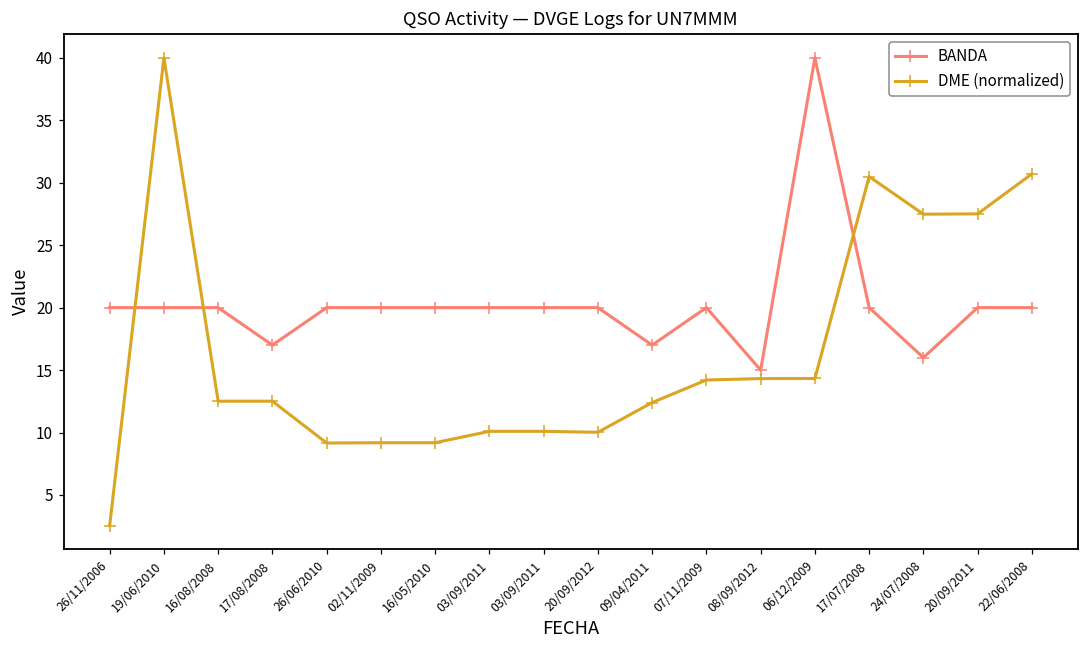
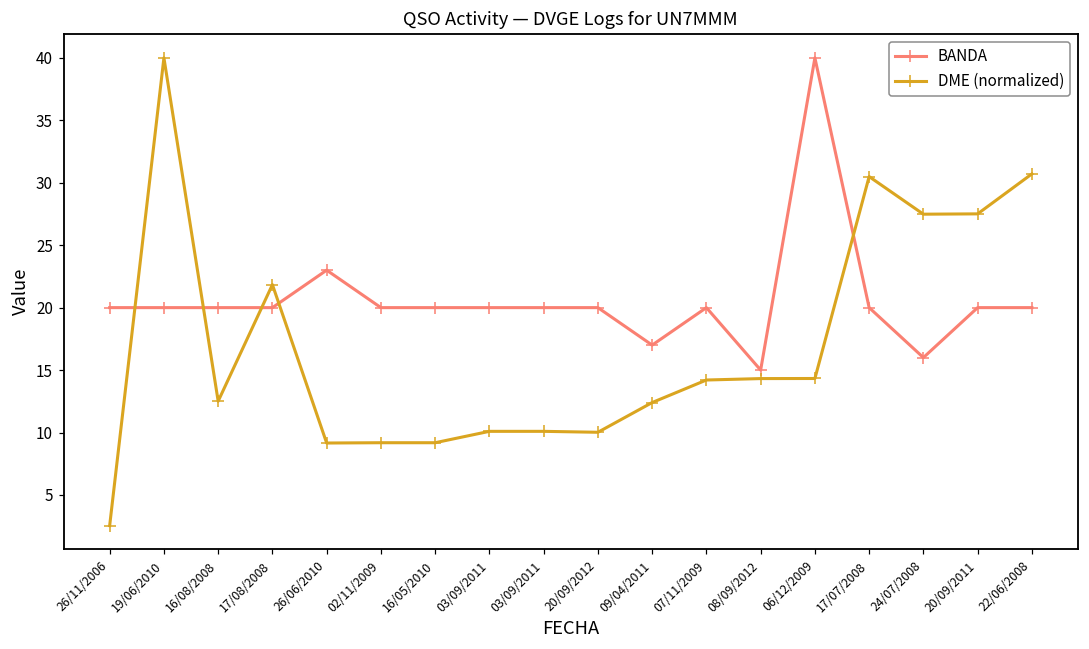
BANDA, 17/08/2008: 17 -> 20
DME (normalized), 17/08/2008: 12.5 -> 21.8
BANDA, 26/06/2010: 20 -> 23
